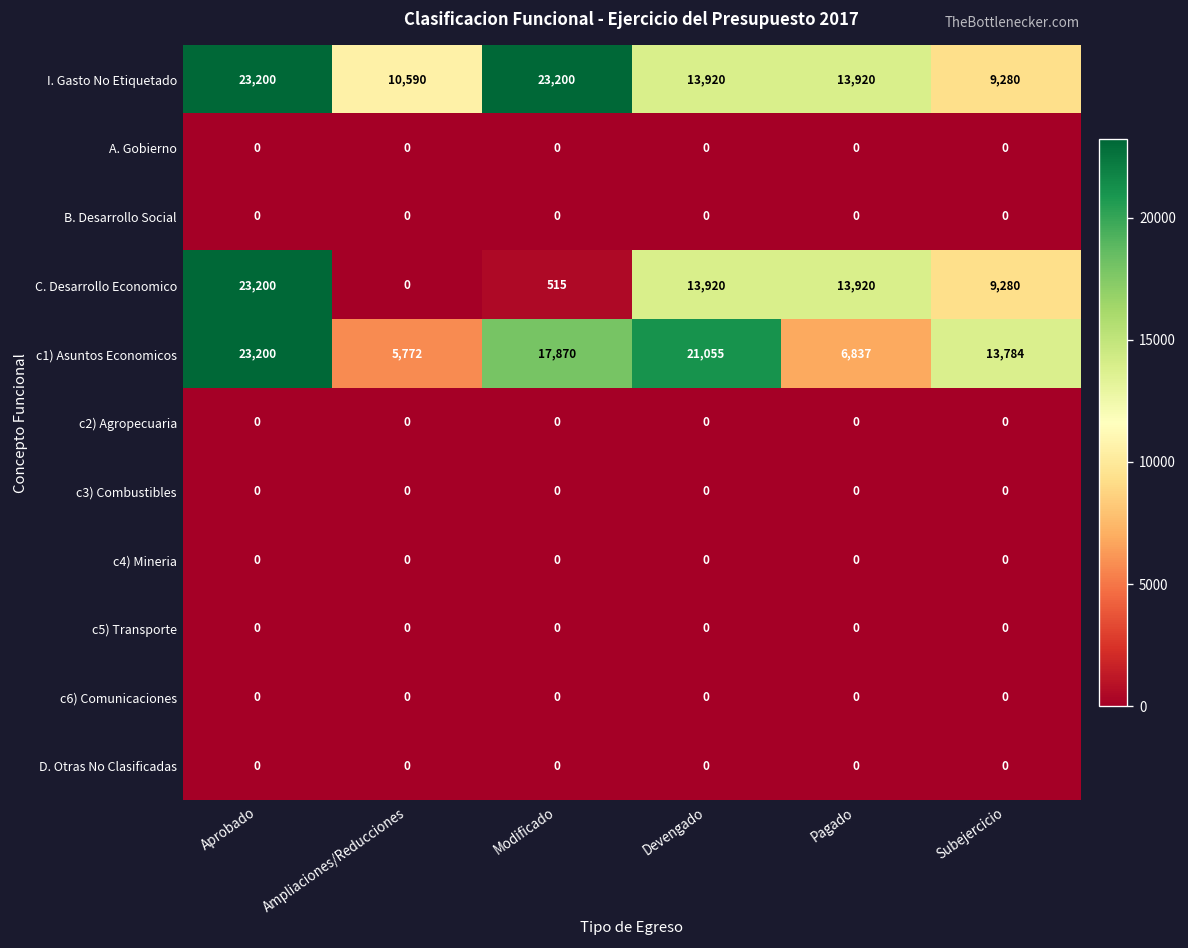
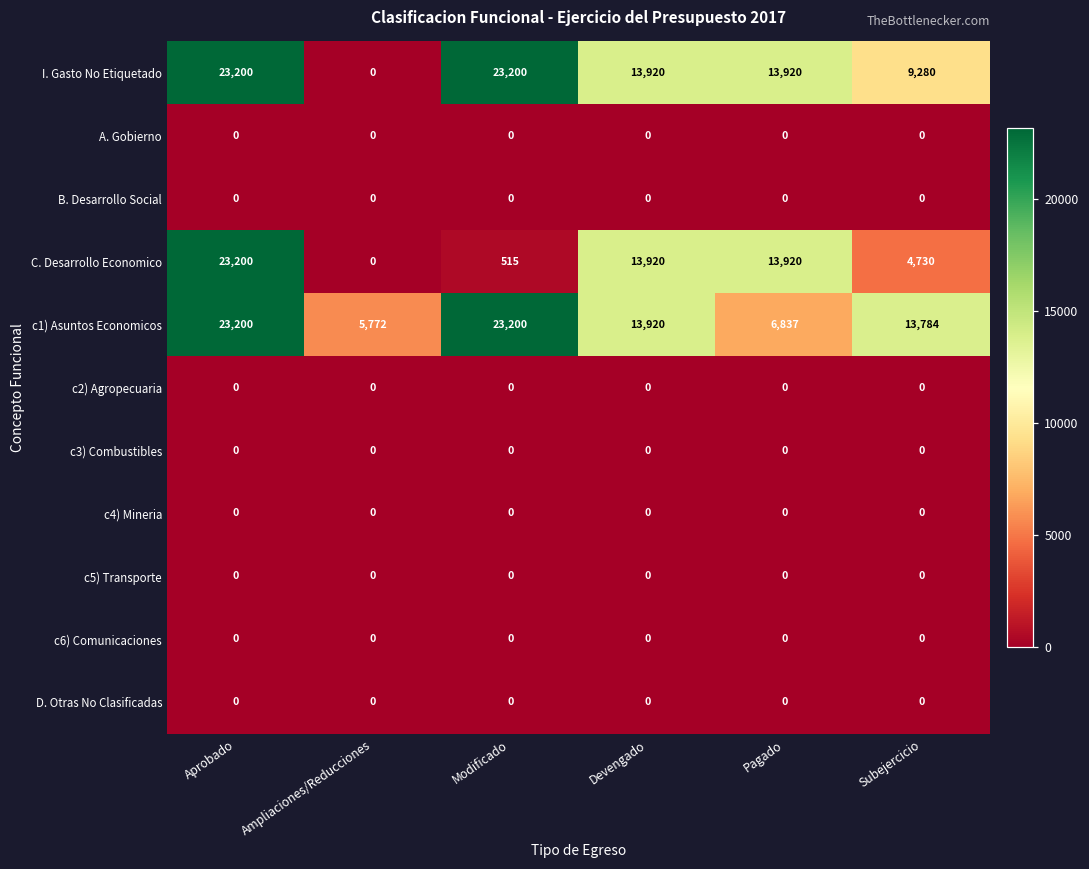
I. Gasto No Etiquetado, Ampliaciones/Reducciones: 10,590 -> 0
C. Desarrollo Economico, Subejercicio: 9,280 -> 4,730
c1) Asuntos Economicos, Modificado: 17,870 -> 23,200
c1) Asuntos Economicos, Devengado: 21,055 -> 13,920
